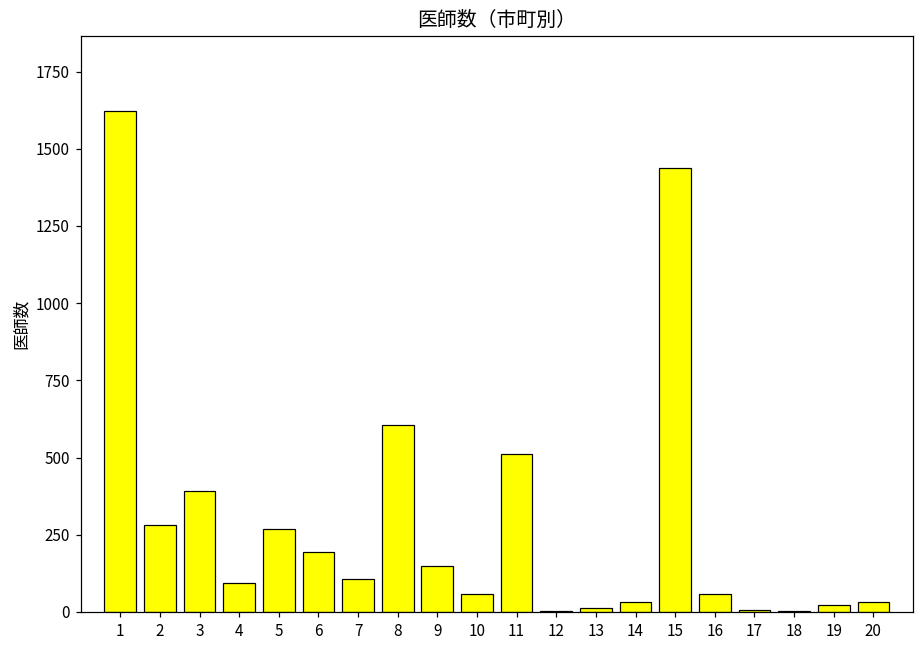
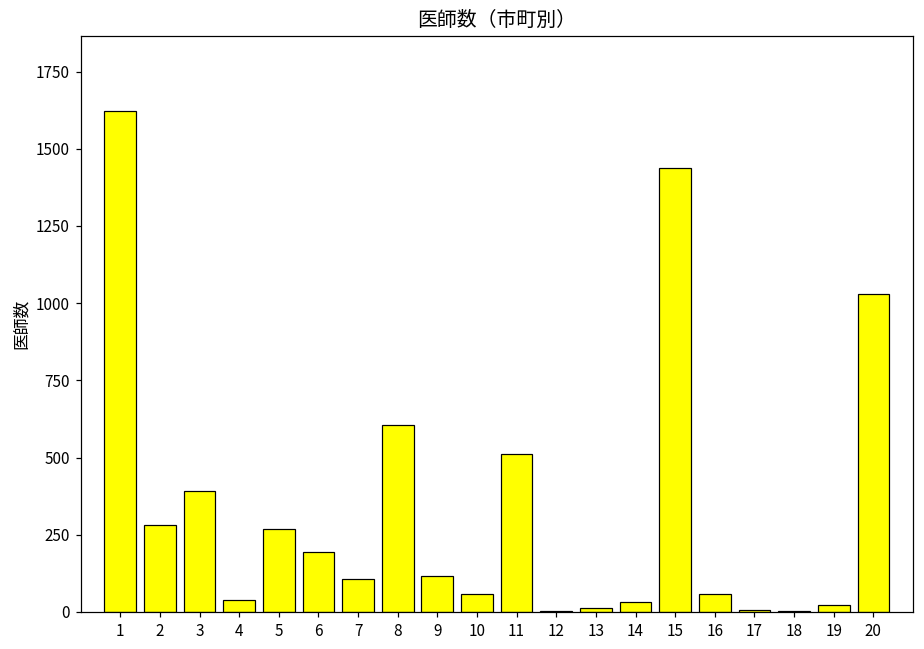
4: 90 -> 40
9: 150 -> 120
20: 30 -> 1030
